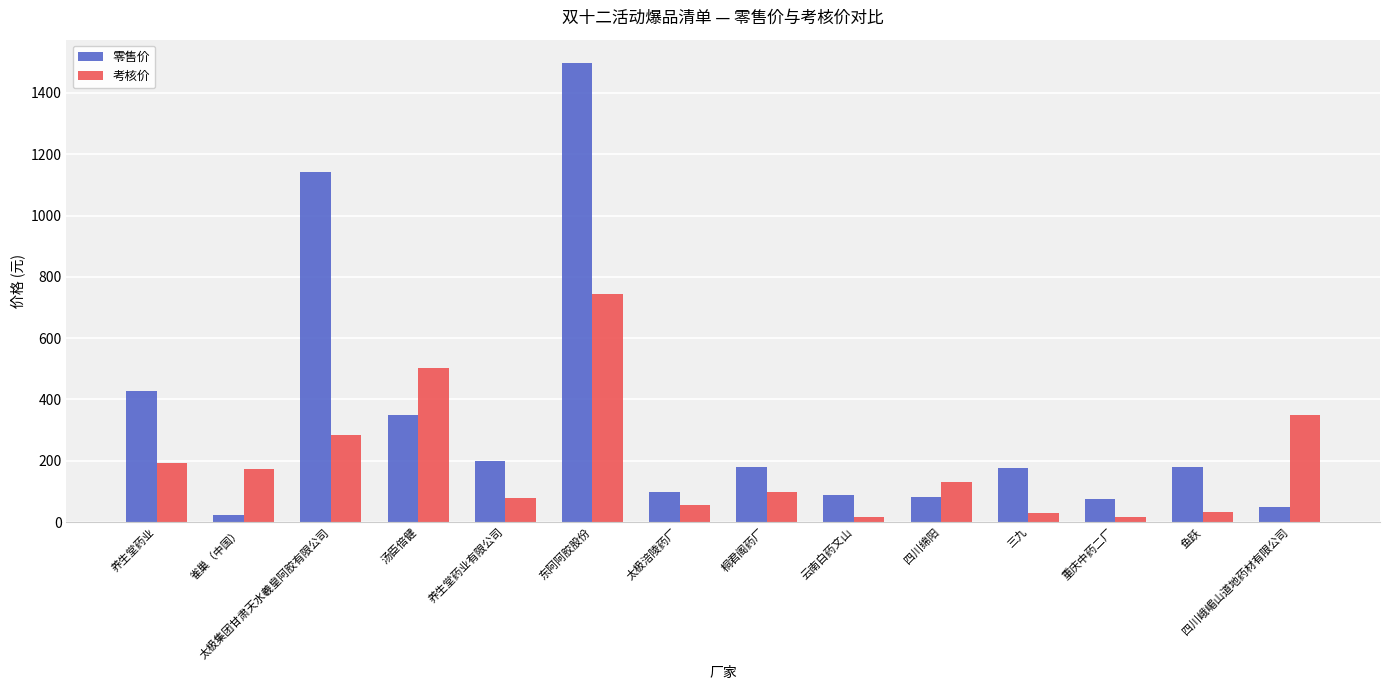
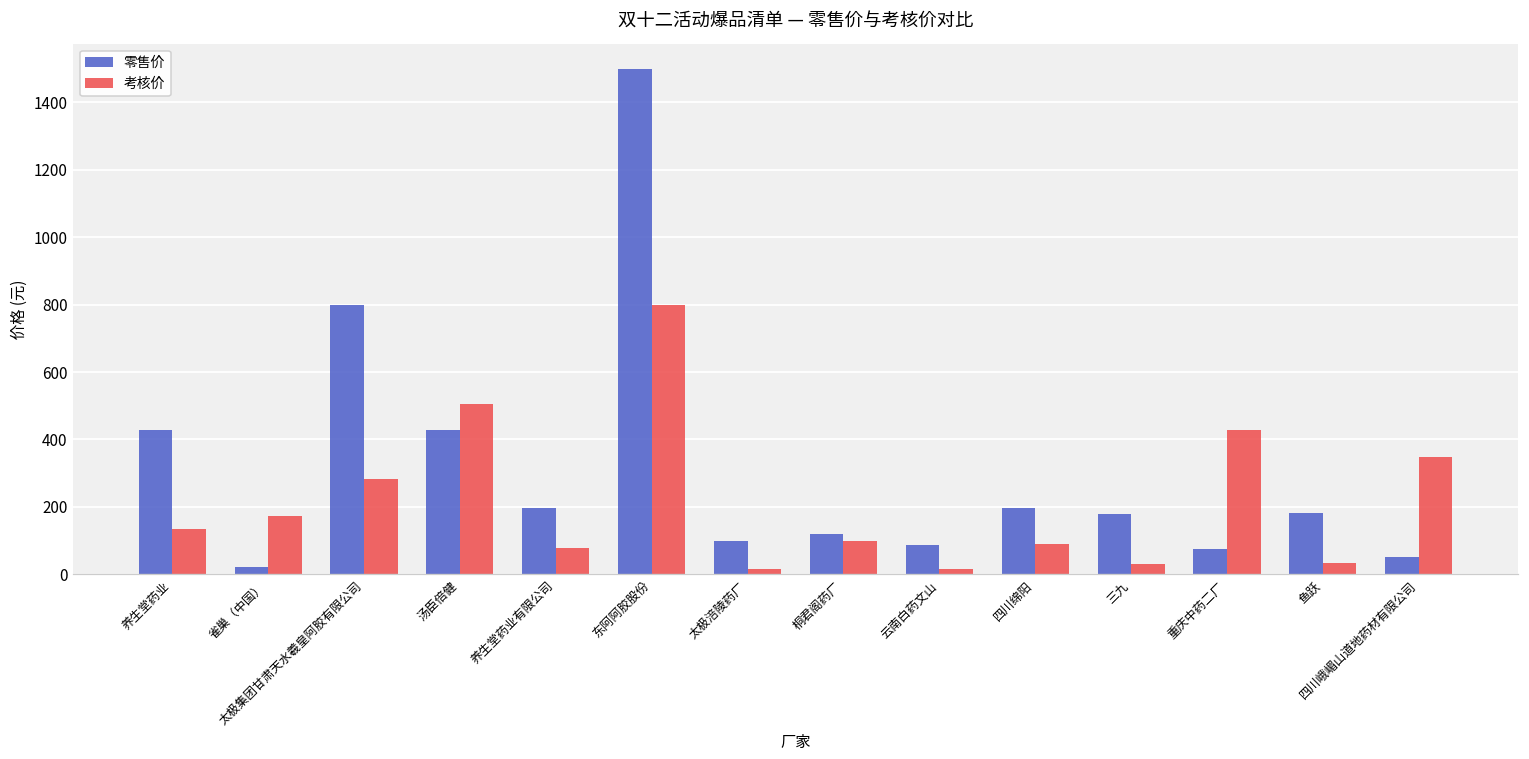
考核价, 养生堂药业: 190 -> 130
零售价, 太极集团甘肃天水羲皇阿胶有限公司: 1140 -> 800
零售价, 汤臣倍健: 350 -> 430
考核价, 东阿阿胶股份: 750 -> 800
考核价, 太极涪陵药厂: 60 -> 10
零售价, 桐君阁药厂: 180 -> 120
零售价, 四川绵阳: 80 -> 200
考核价, 四川绵阳: 130 -> 90
考核价, 重庆中药二厂: 20 -> 430
